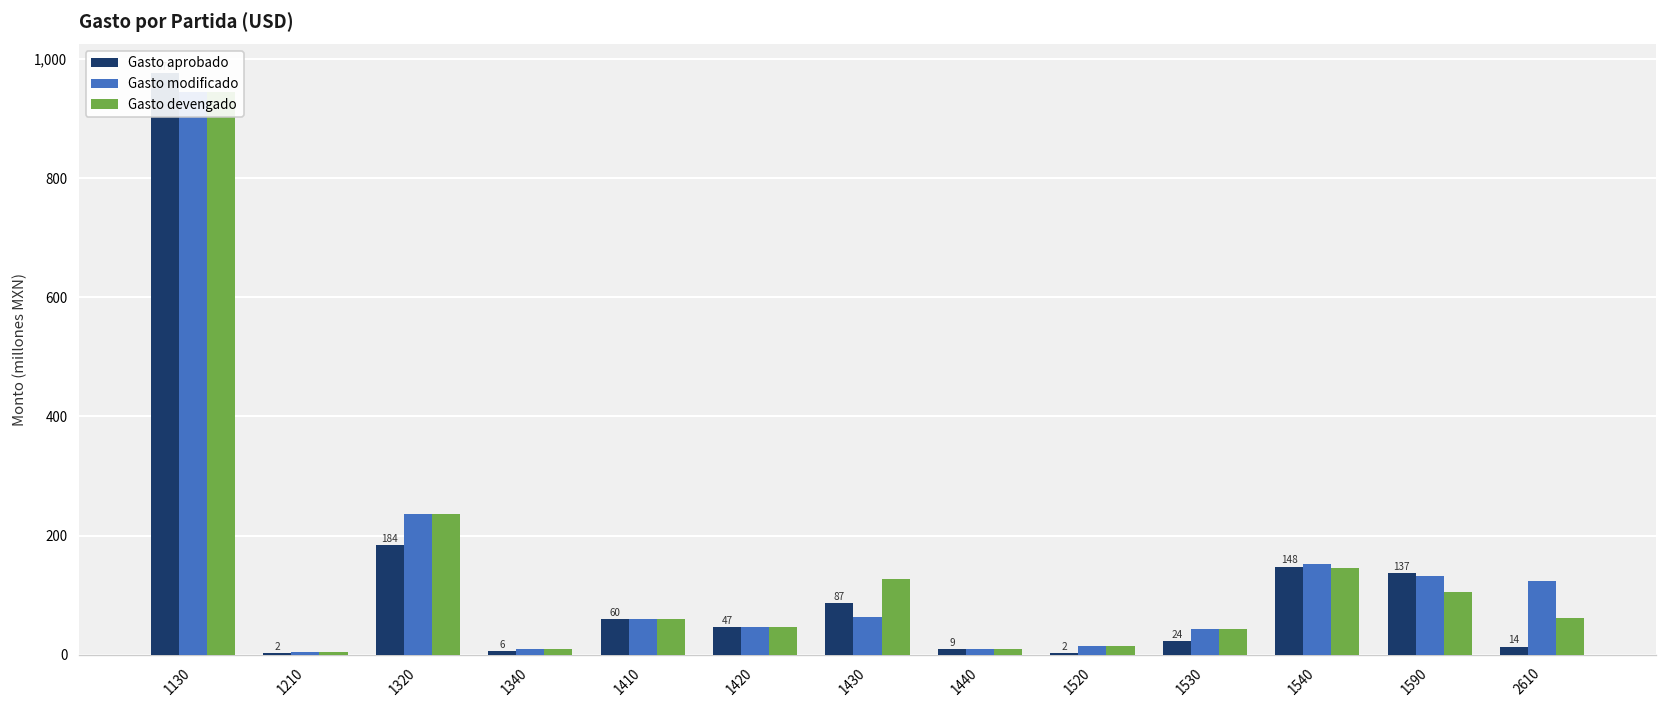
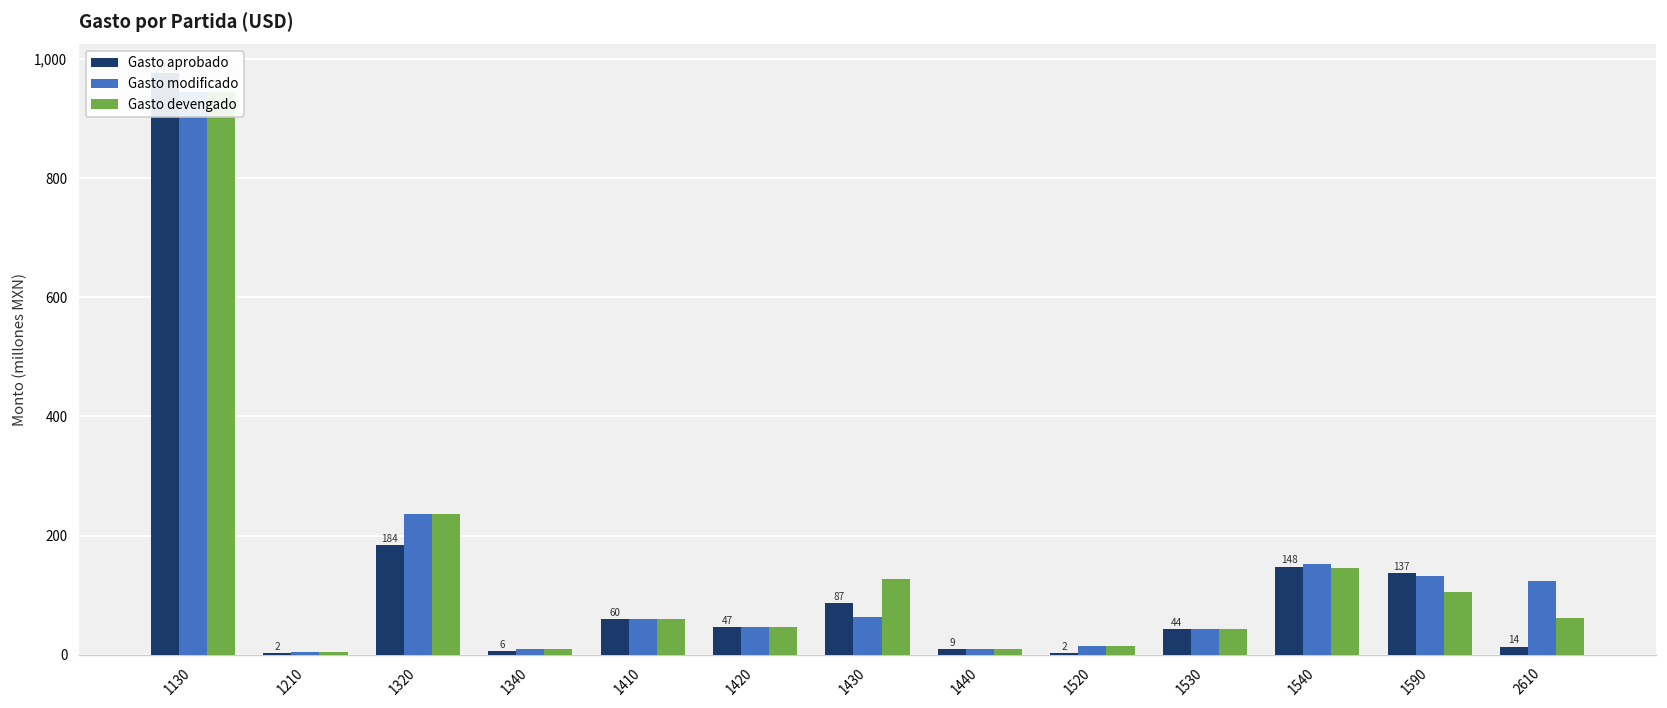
Gasto aprobado, 1530: 24 -> 44
